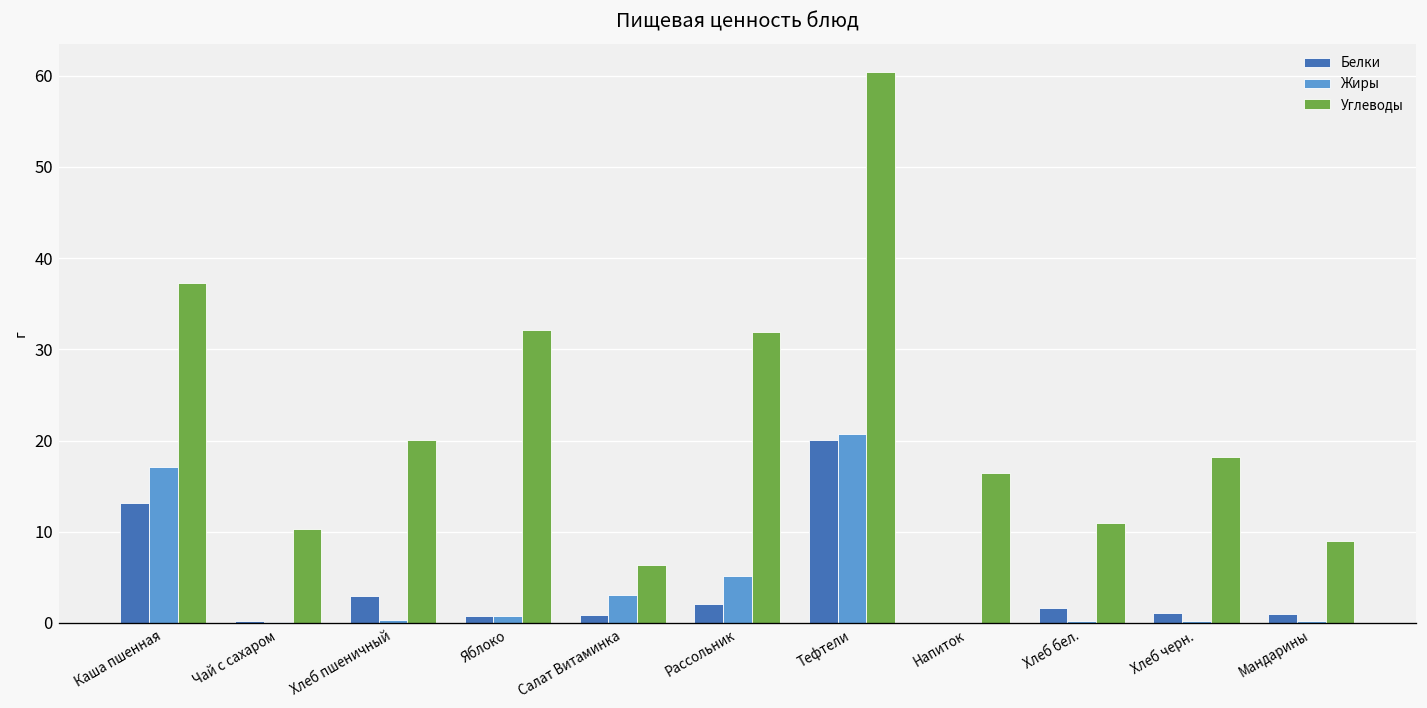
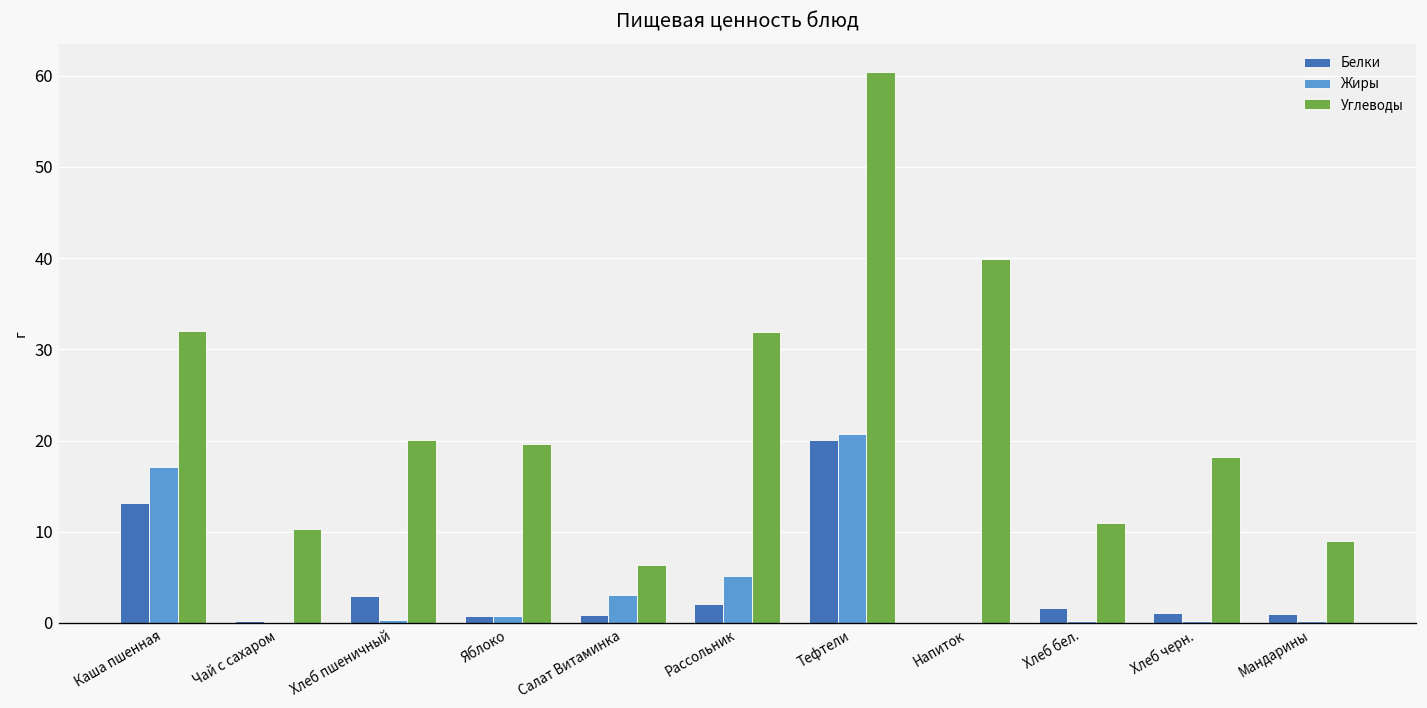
Углеводы, Каша пшенная: 37 -> 32
Углеводы, Яблоко: 32 -> 20
Углеводы, Напиток: 16 -> 40
